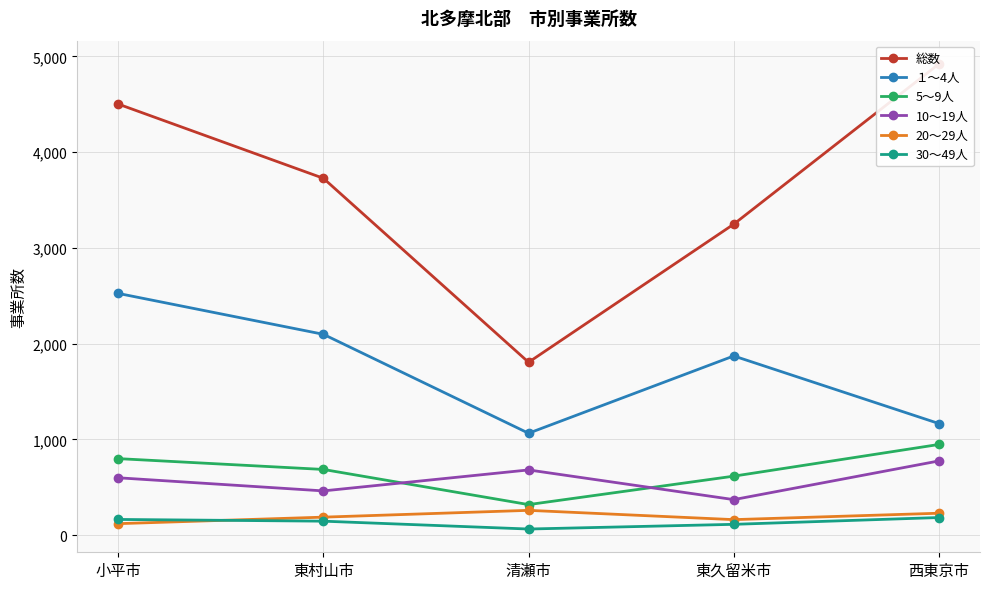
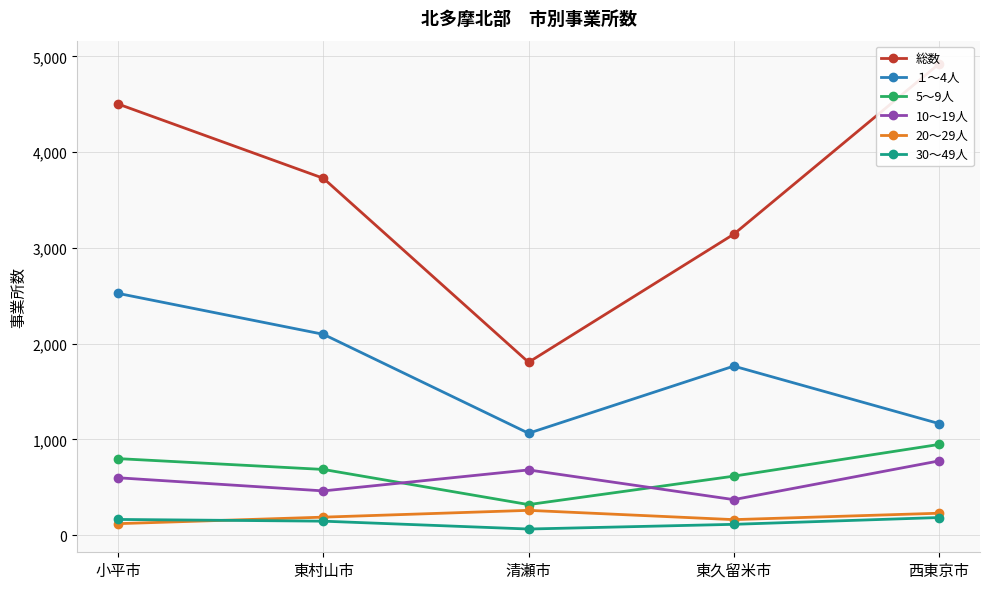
総数, 東久留米市: 3,200 -> 3,100
１～4人, 東久留米市: 1,900 -> 1,800
